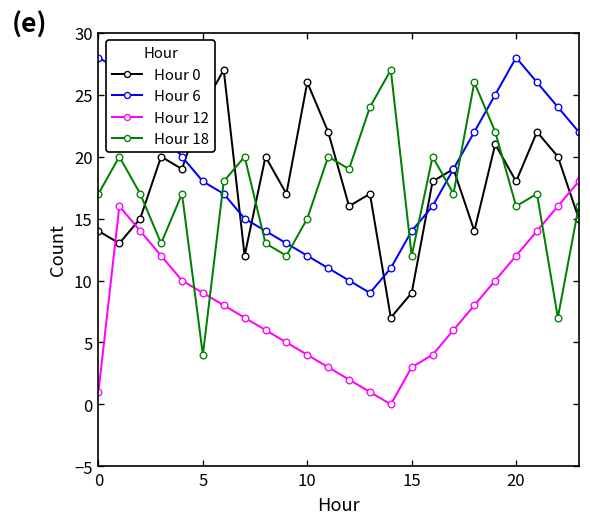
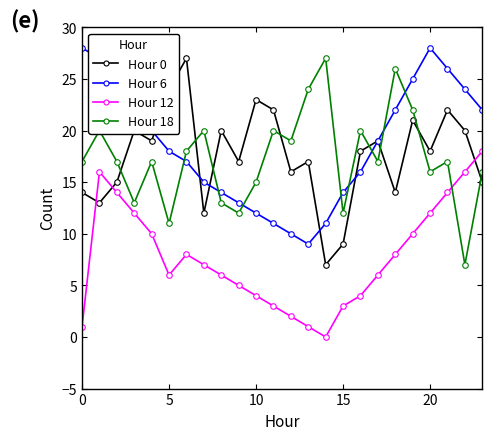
Hour 12, 5: 9 -> 6
Hour 18, 5: 4 -> 11
Hour 0, 10: 26 -> 23
